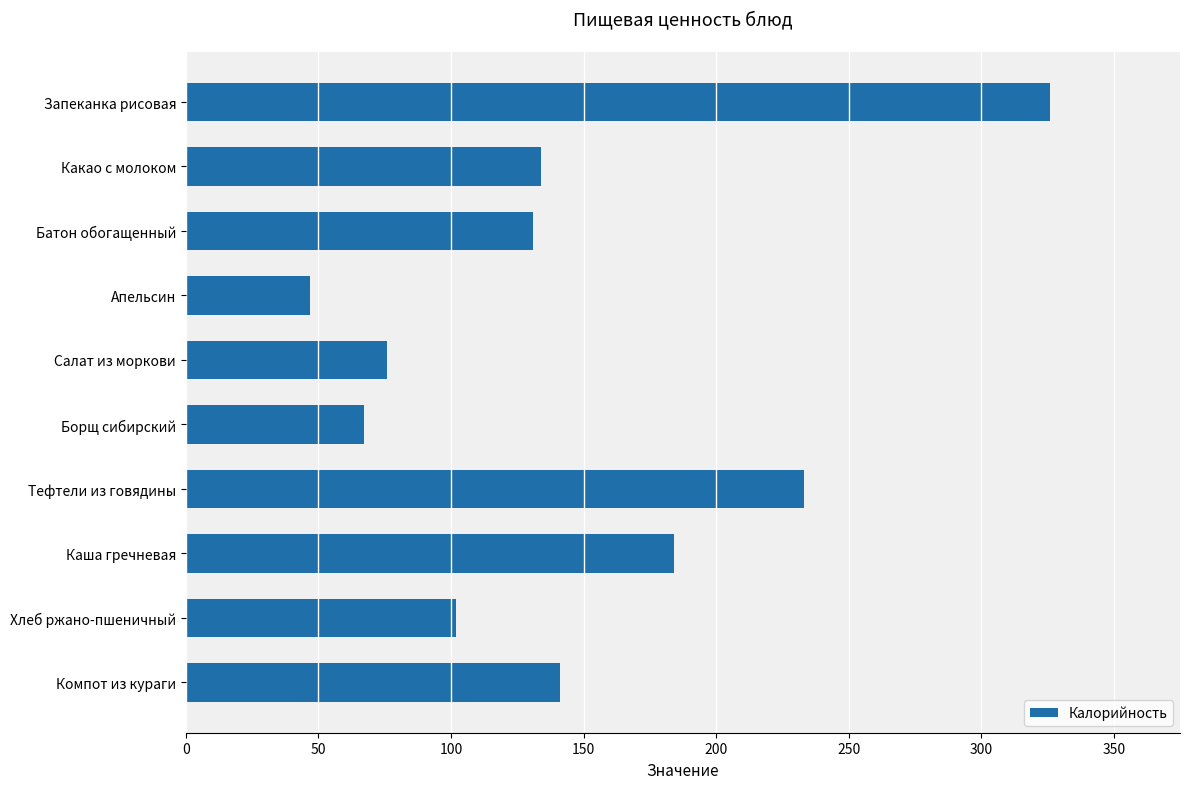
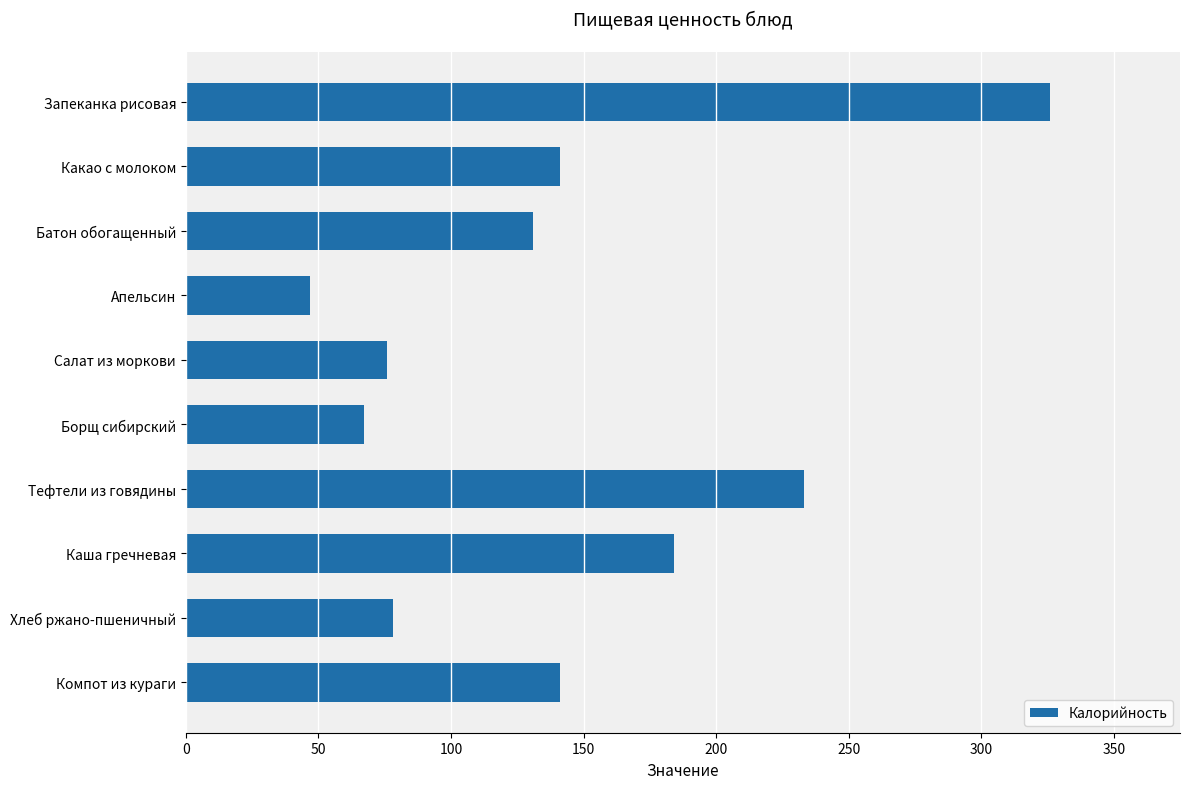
Какао с молоком: 134 -> 141
Хлеб ржано-пшеничный: 102 -> 78
